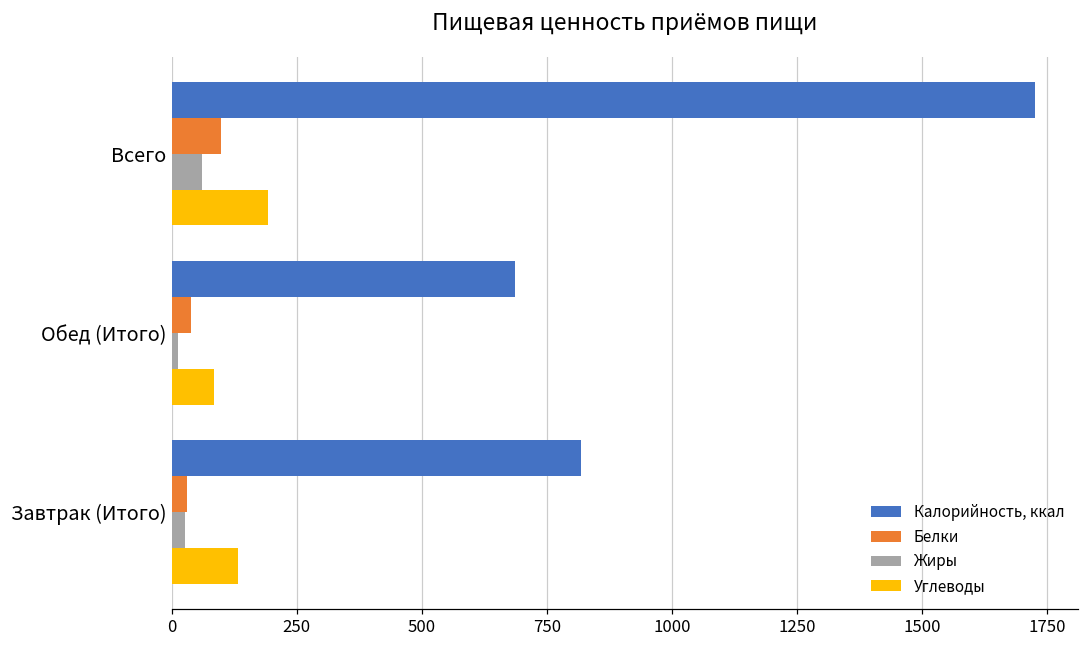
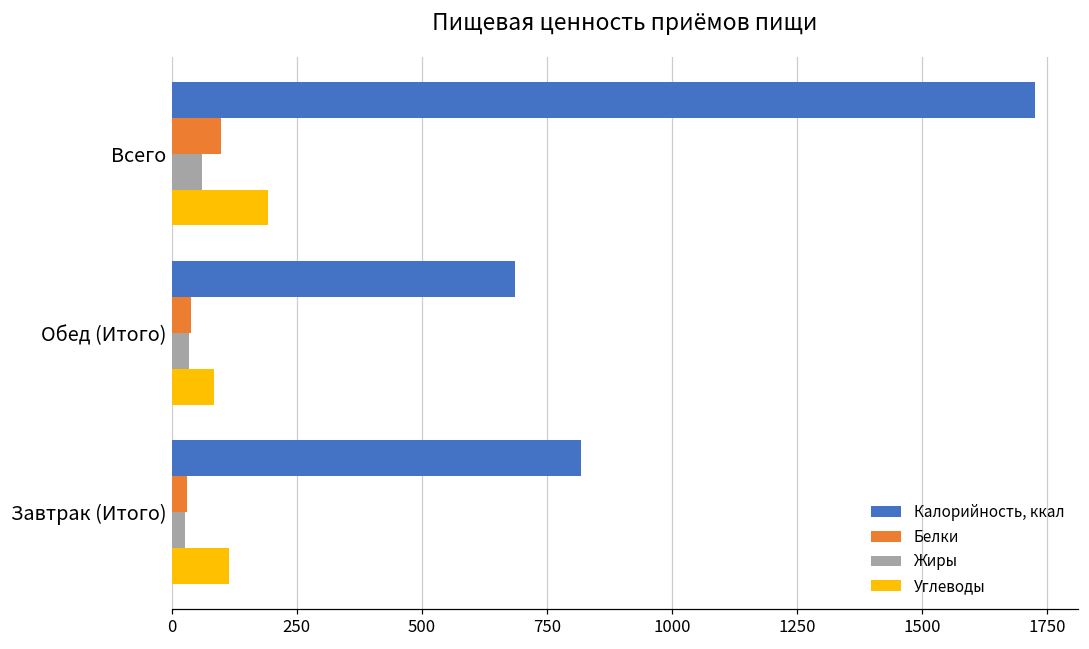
Жиры, Обед (Итого): 10 -> 30
Углеводы, Завтрак (Итого): 130 -> 110
